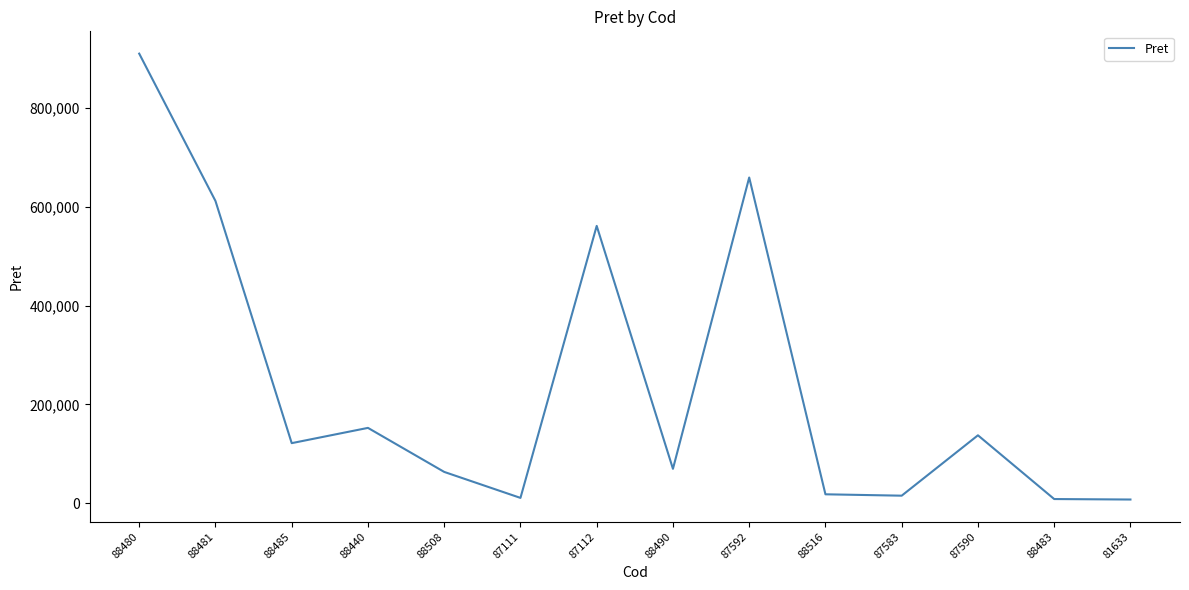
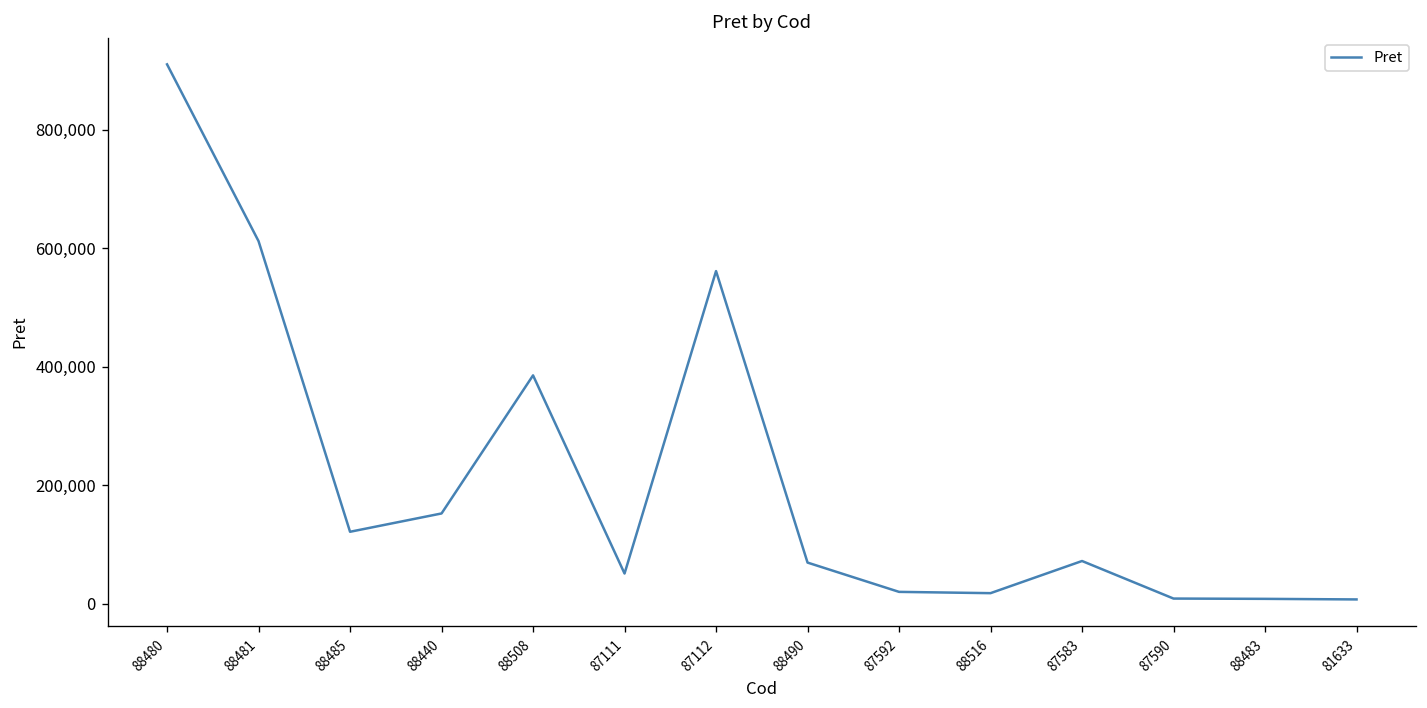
88508: 60,000 -> 390,000
87111: 10,000 -> 50,000
87592: 660,000 -> 20,000
87583: 20,000 -> 70,000
87590: 140,000 -> 10,000
